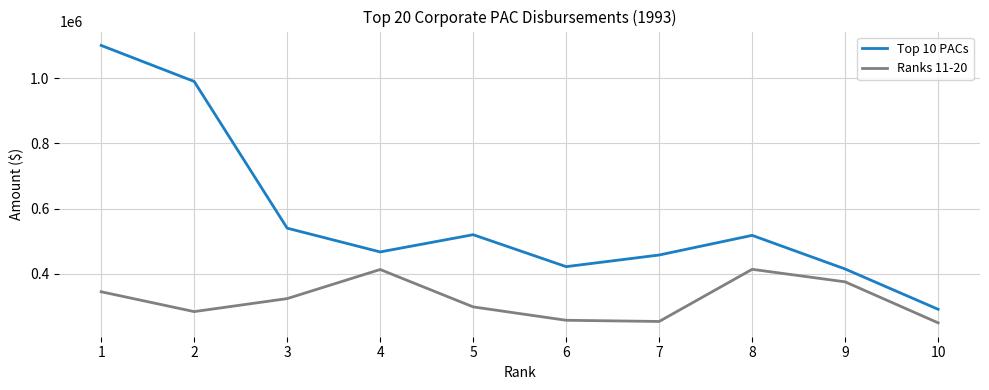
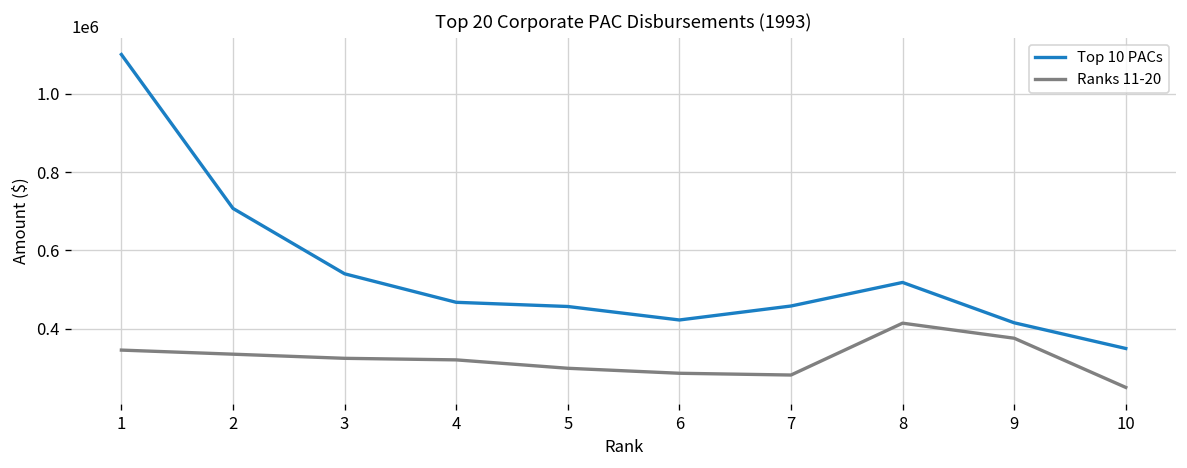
Top 10 PACs, 2: 990000 -> 710000
Ranks 11-20, 2: 280000 -> 340000
Ranks 11-20, 4: 410000 -> 320000
Top 10 PACs, 5: 520000 -> 460000
Ranks 11-20, 6: 260000 -> 290000
Ranks 11-20, 7: 250000 -> 280000
Top 10 PACs, 10: 290000 -> 350000
